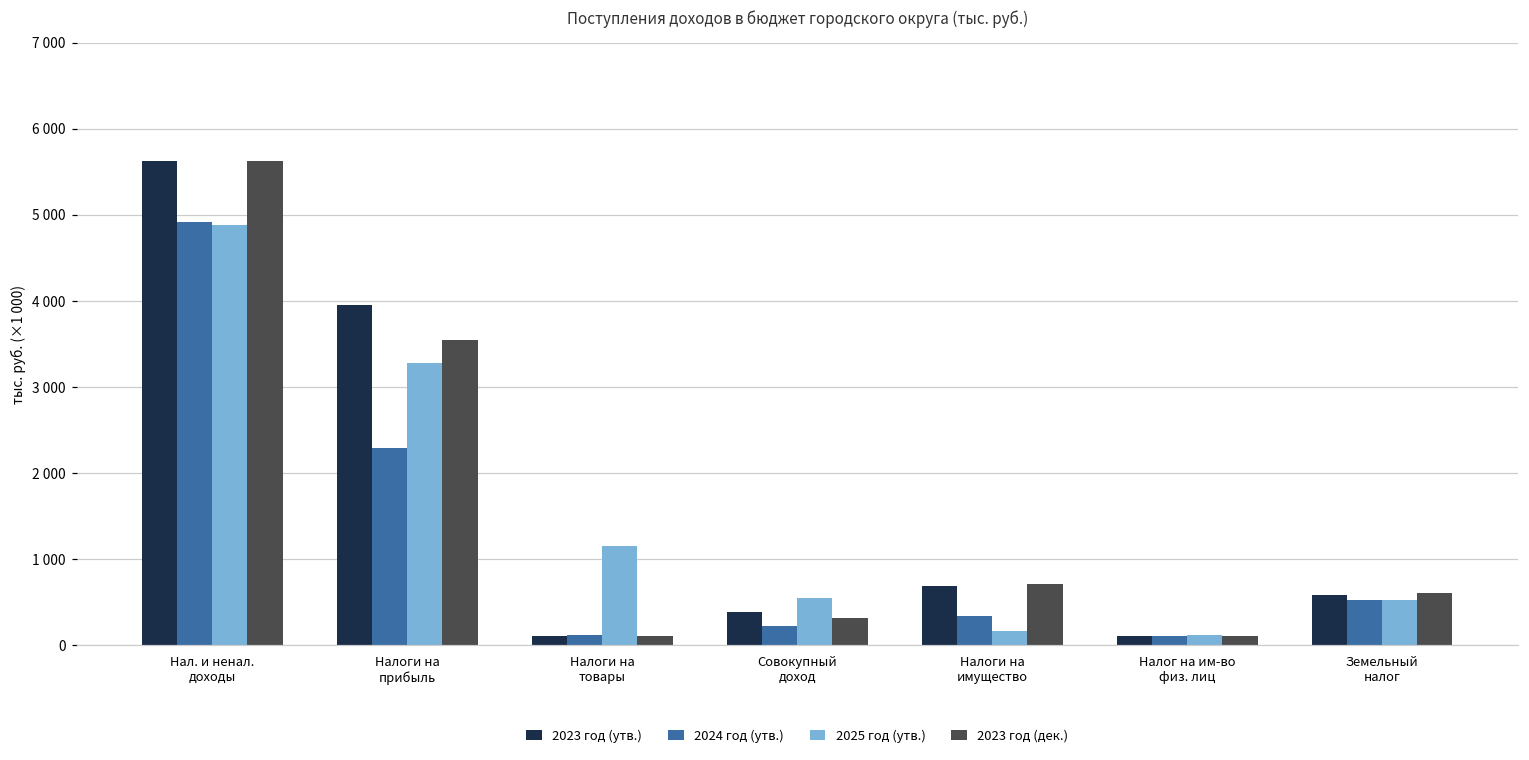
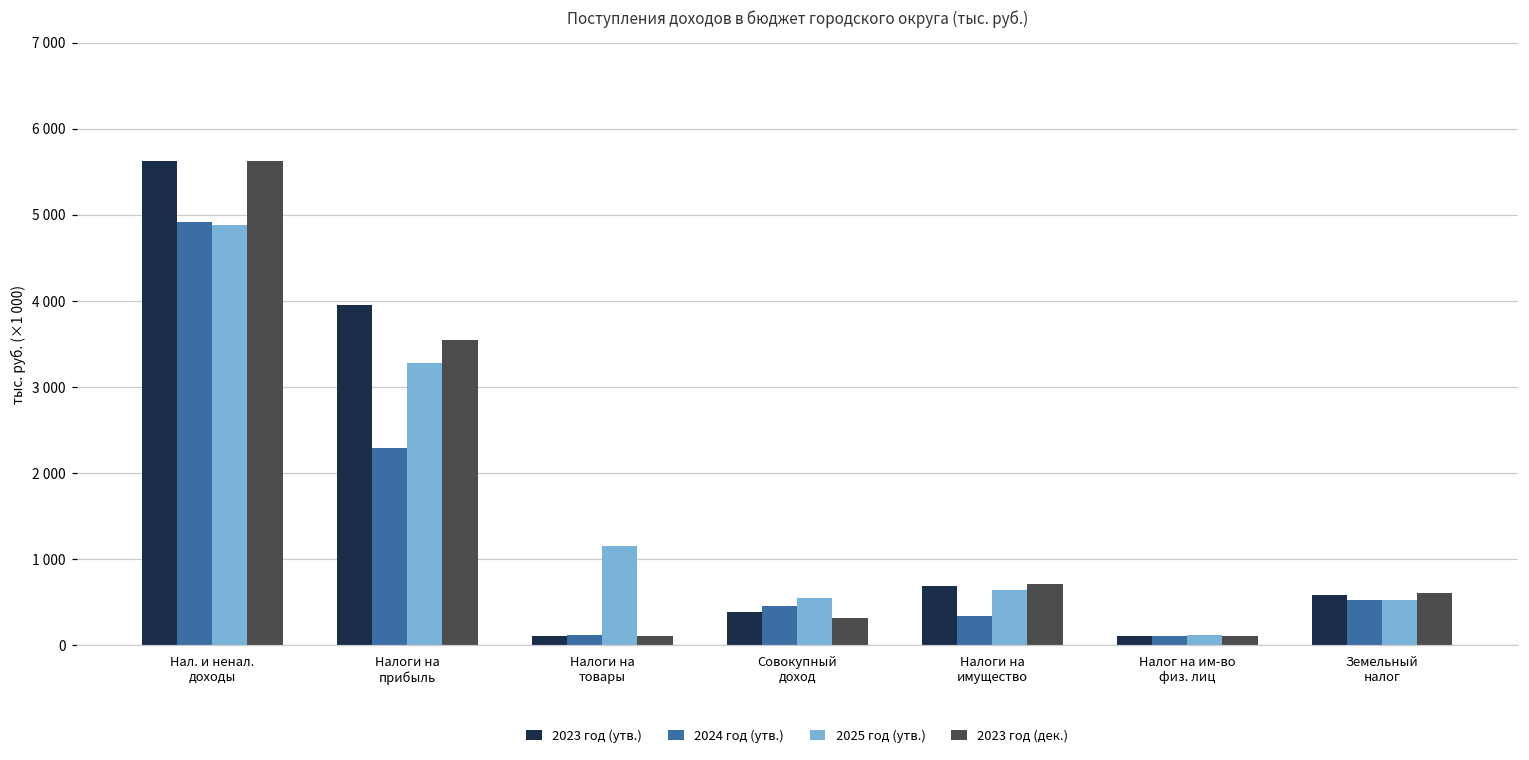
2024 год (утв.), Совокупный доход: 200 -> 500
2025 год (утв.), Налоги на имущество: 200 -> 600
